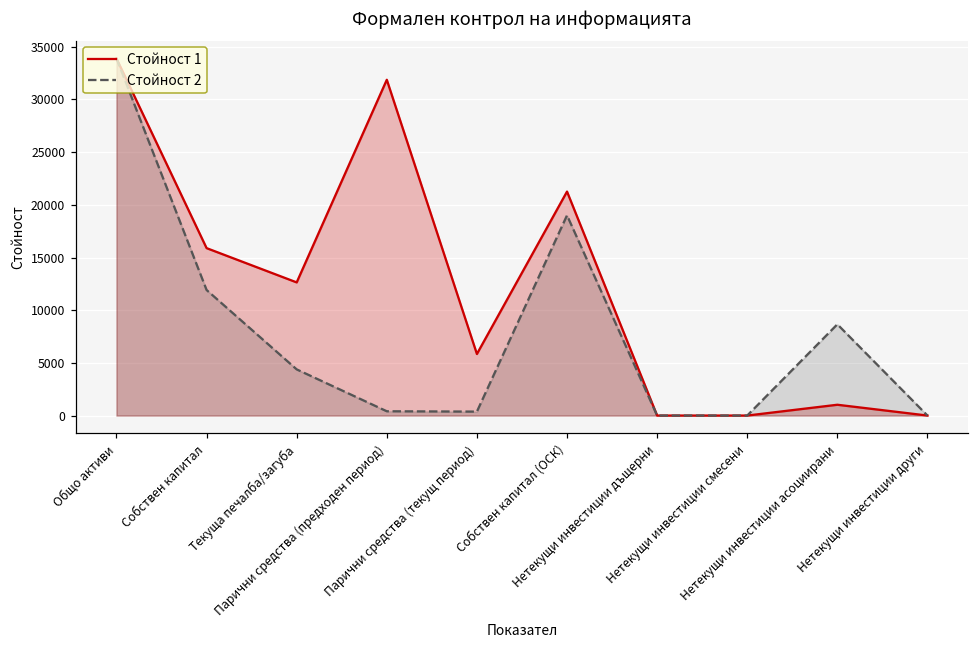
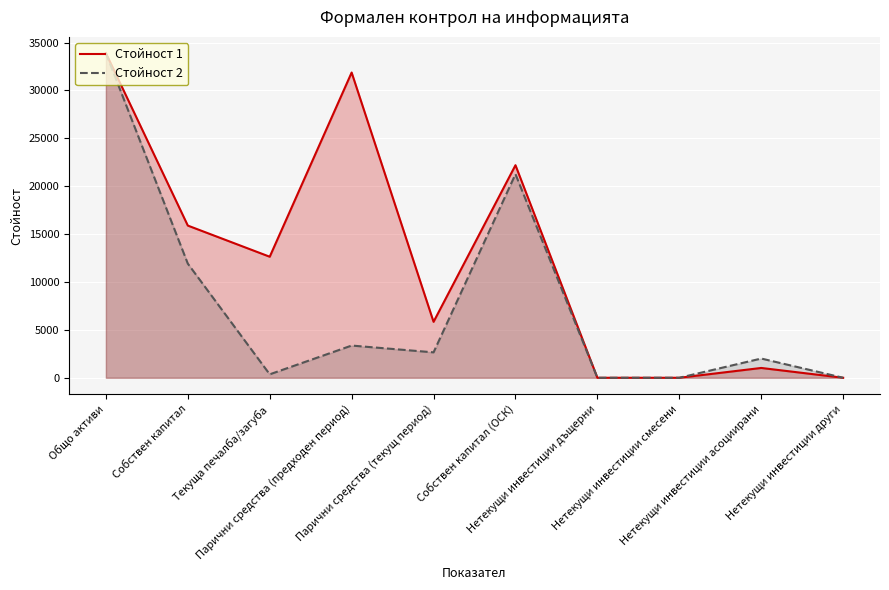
Стойност 2, Текуща печалба/загуба: 4000 -> 0
Стойност 2, Парични средства (предходен период): 0 -> 3000
Стойност 2, Парични средства (текущ период): 0 -> 3000
Стойност 1, Собствен капитал (ОСК): 21000 -> 22000
Стойност 2, Собствен капитал (ОСК): 19000 -> 21000
Стойност 2, Нетекущи инвестиции асоциирани: 9000 -> 2000
